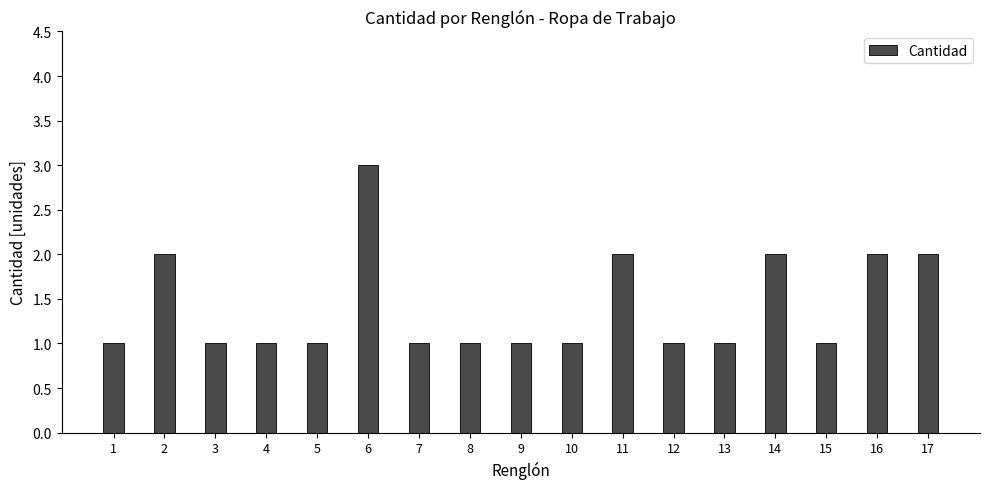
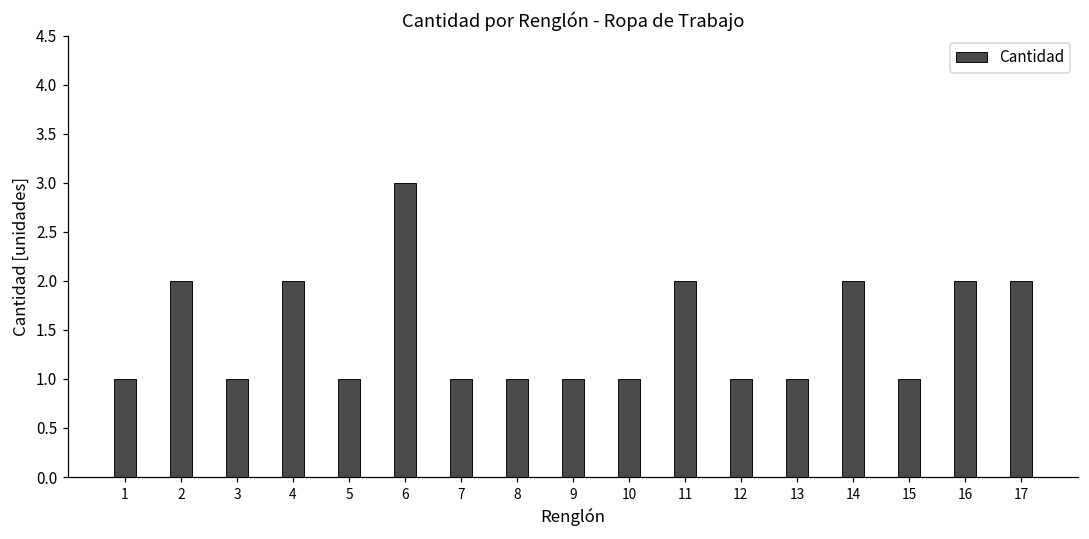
4: 1 -> 2
